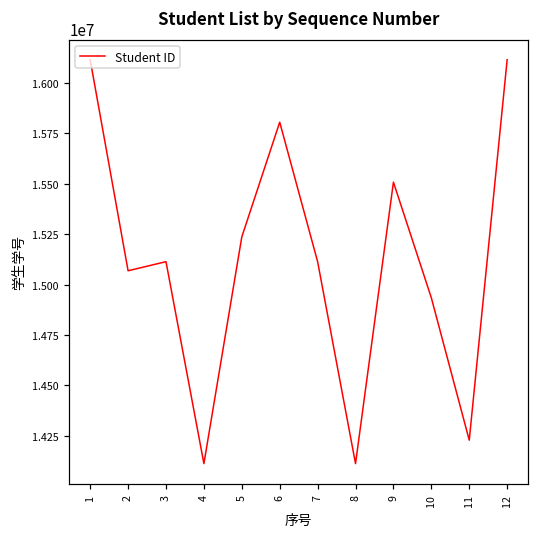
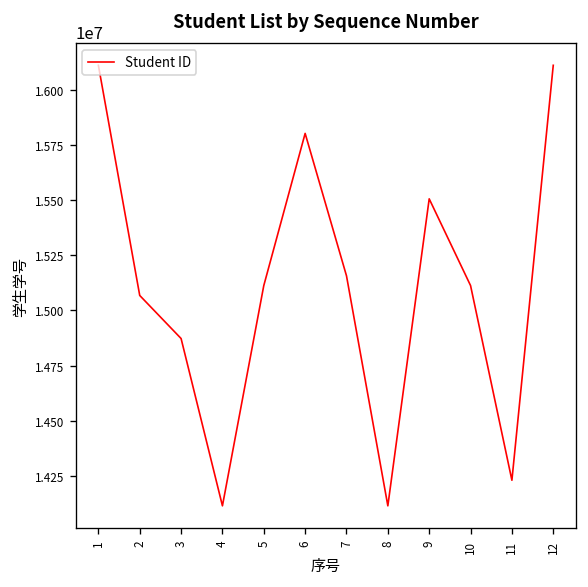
3: 15110000 -> 14870000
5: 15240000 -> 15110000
7: 15110000 -> 15160000
10: 14930000 -> 15110000
